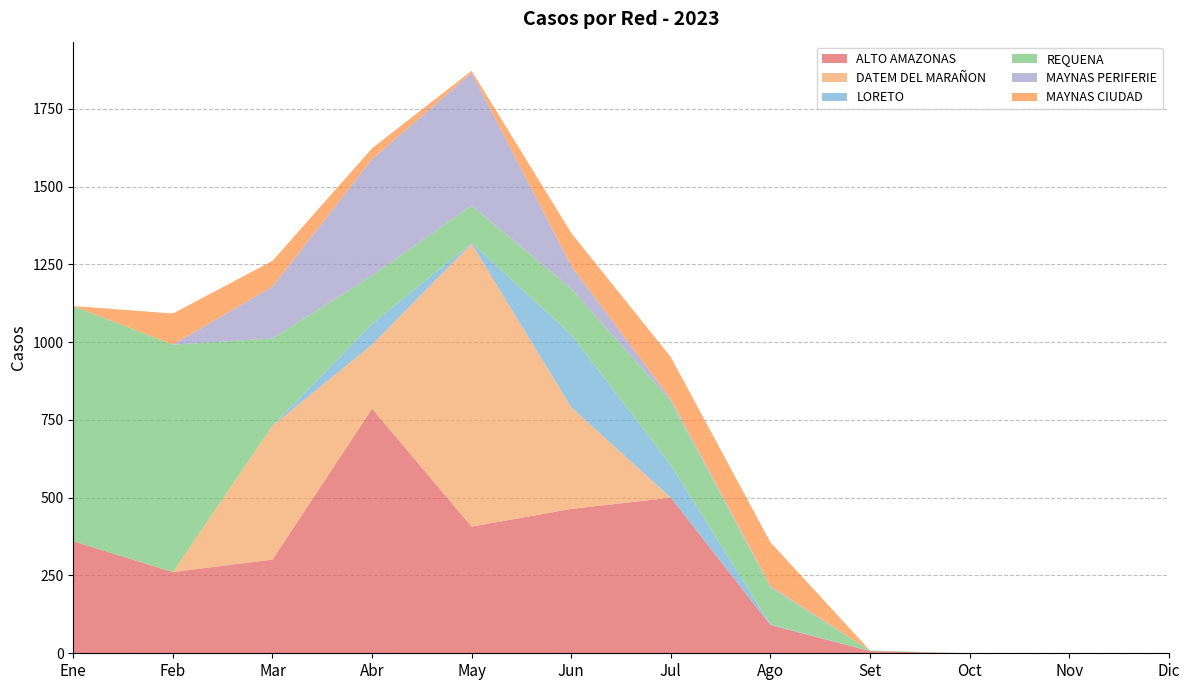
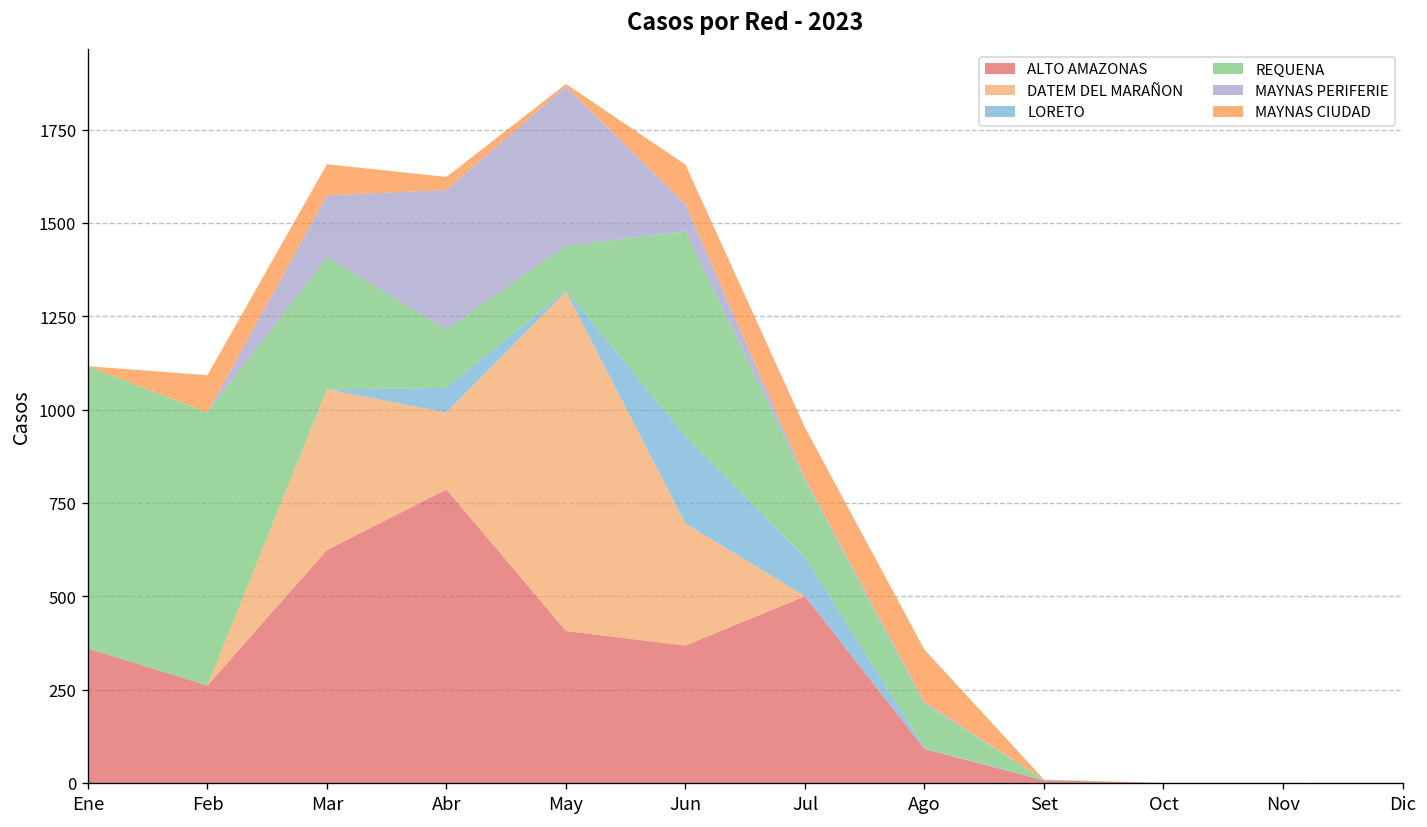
ALTO AMAZONAS, Mar: 300 -> 620
REQUENA, Mar: 280 -> 350
ALTO AMAZONAS, Jun: 460 -> 370
REQUENA, Jun: 150 -> 550
